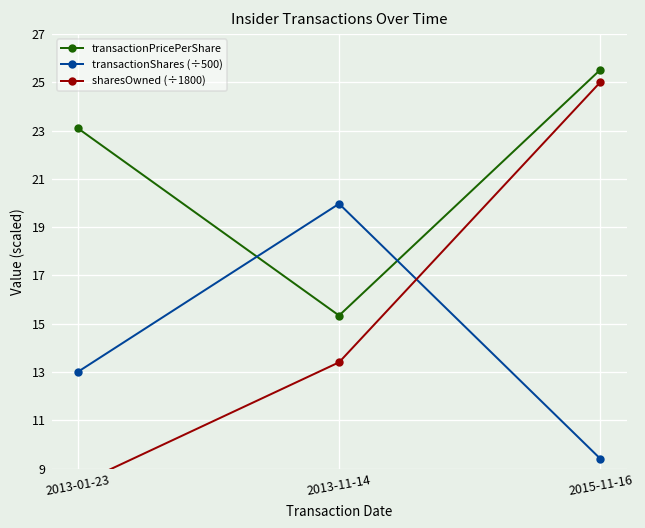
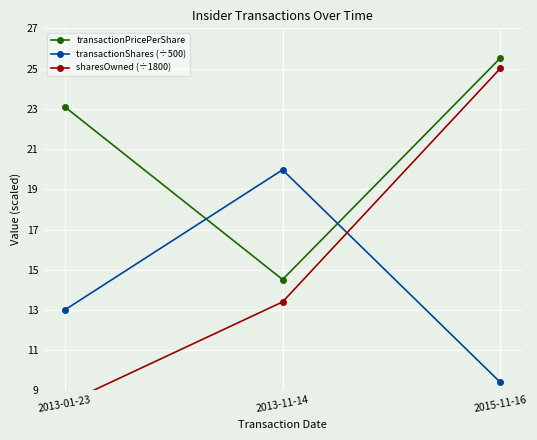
transactionPricePerShare, 2013-11-14: 15.3 -> 14.5
